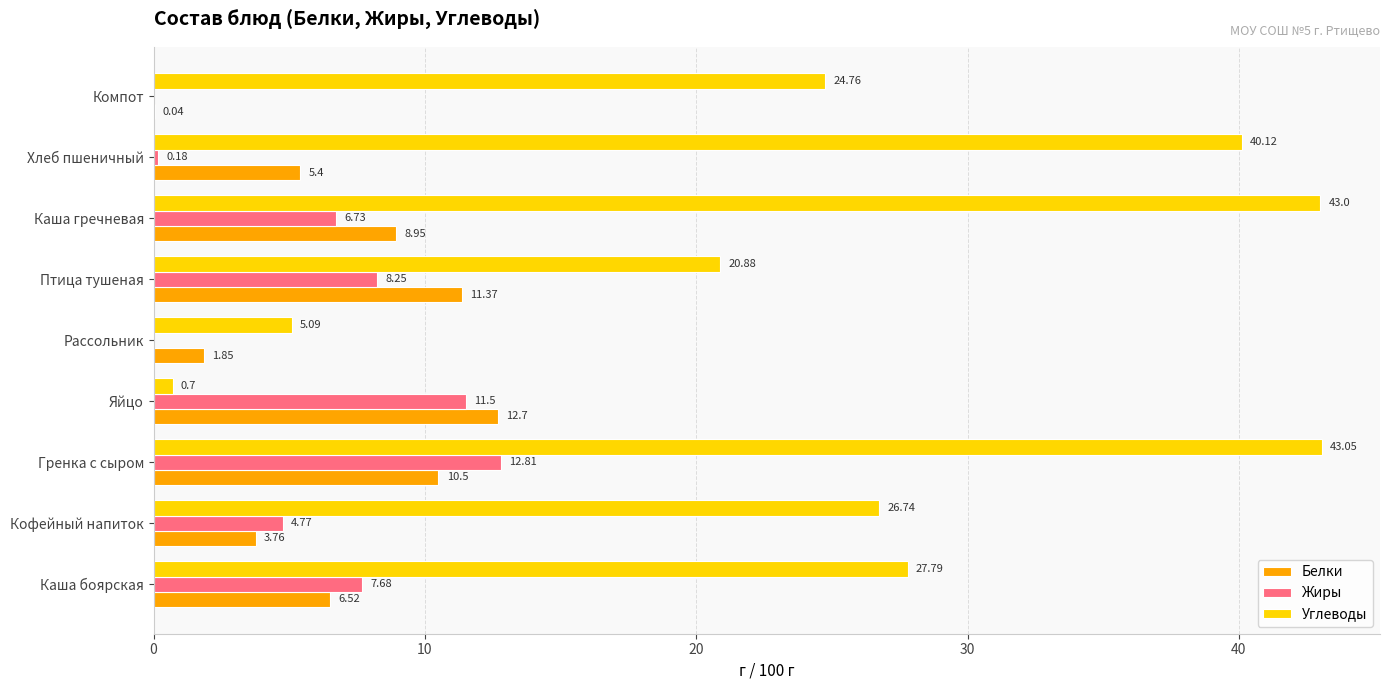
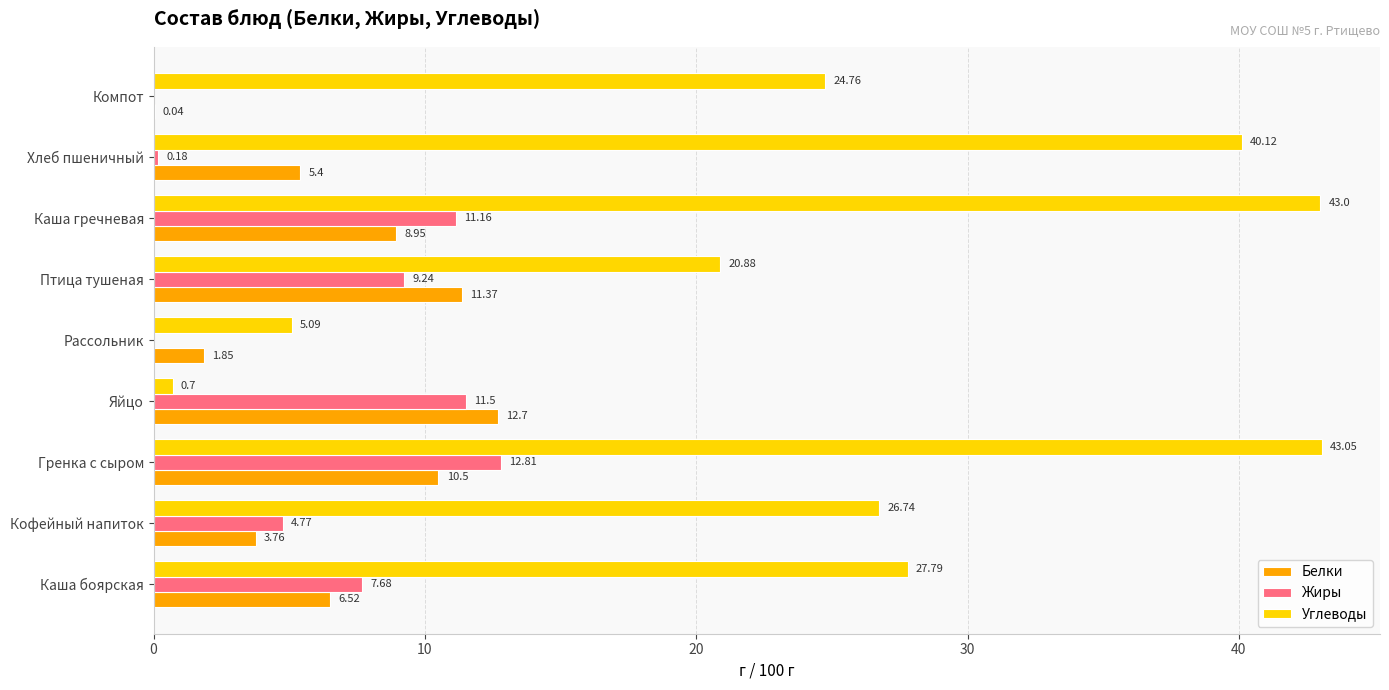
Жиры, Каша гречневая: 6.73 -> 11.16
Жиры, Птица тушеная: 8.25 -> 9.24
